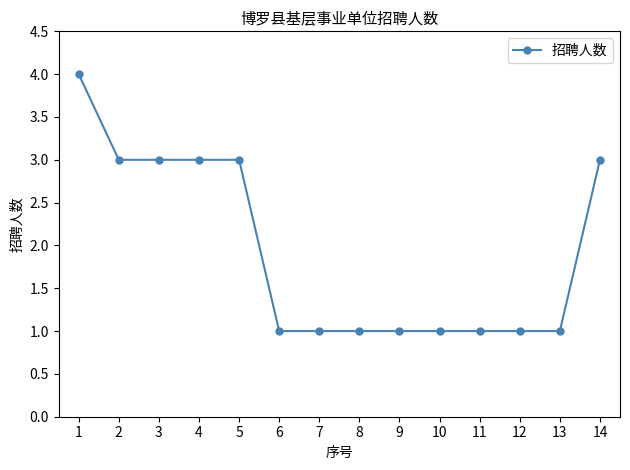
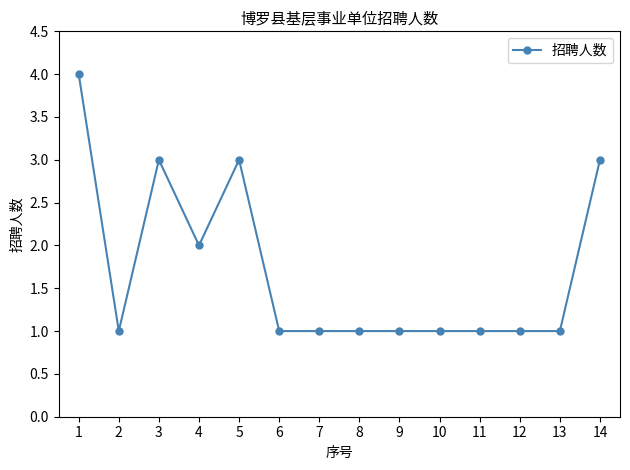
2: 3 -> 1
4: 3 -> 2
